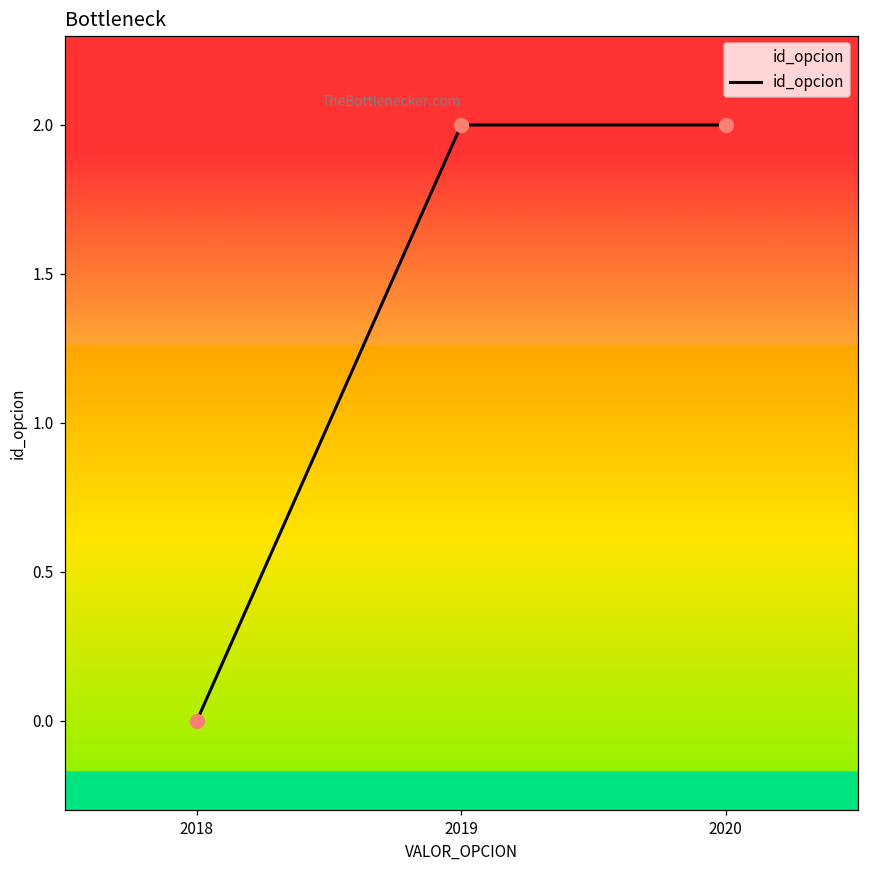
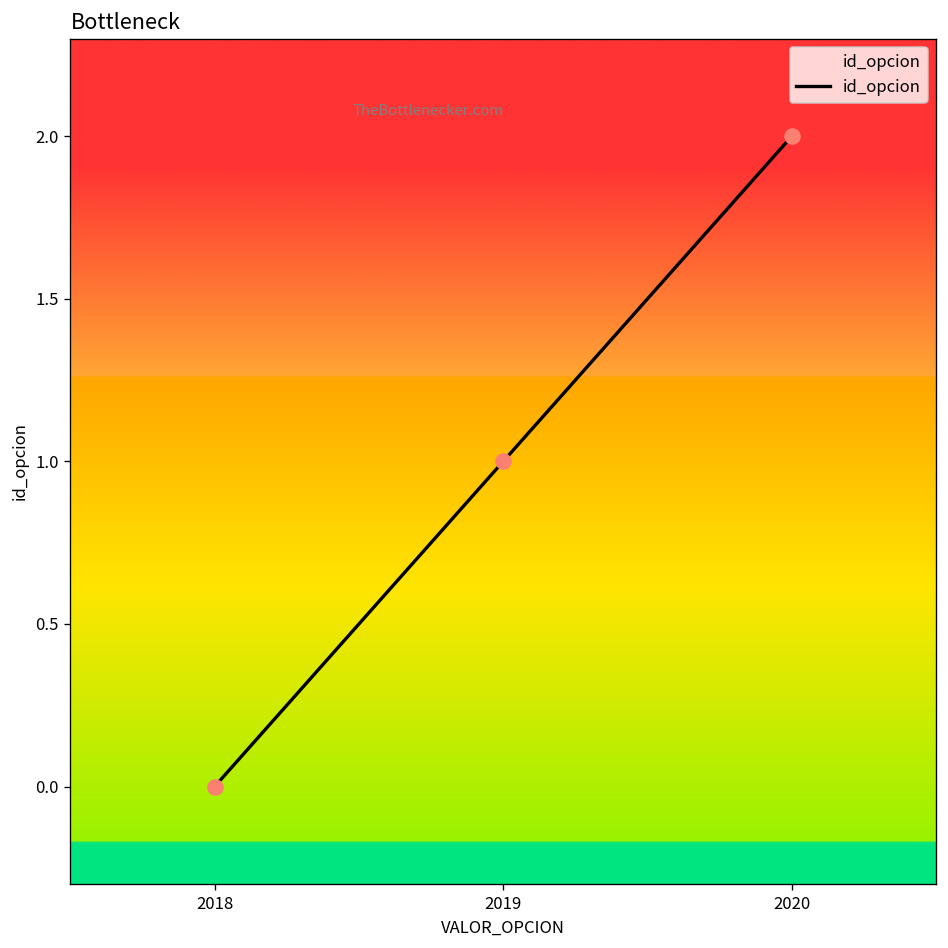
2019: 2 -> 1
